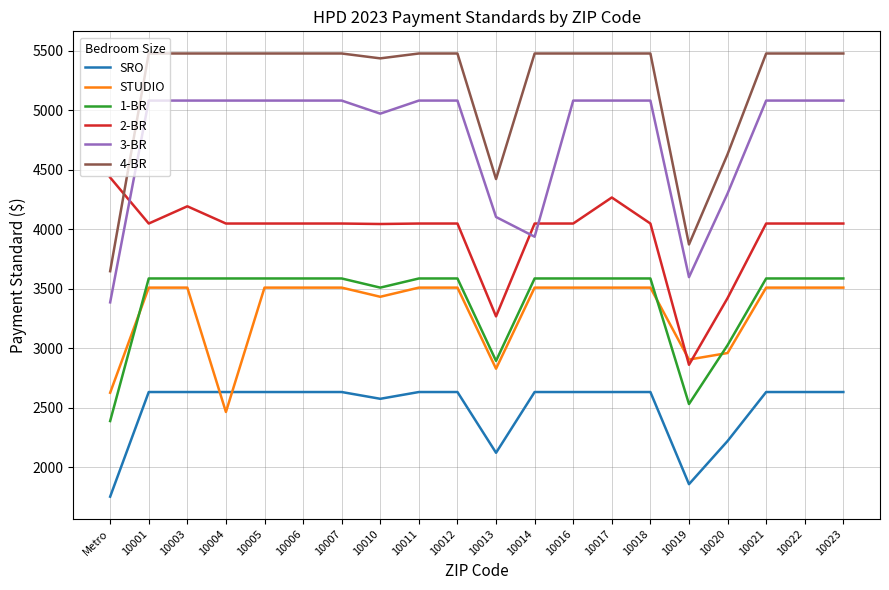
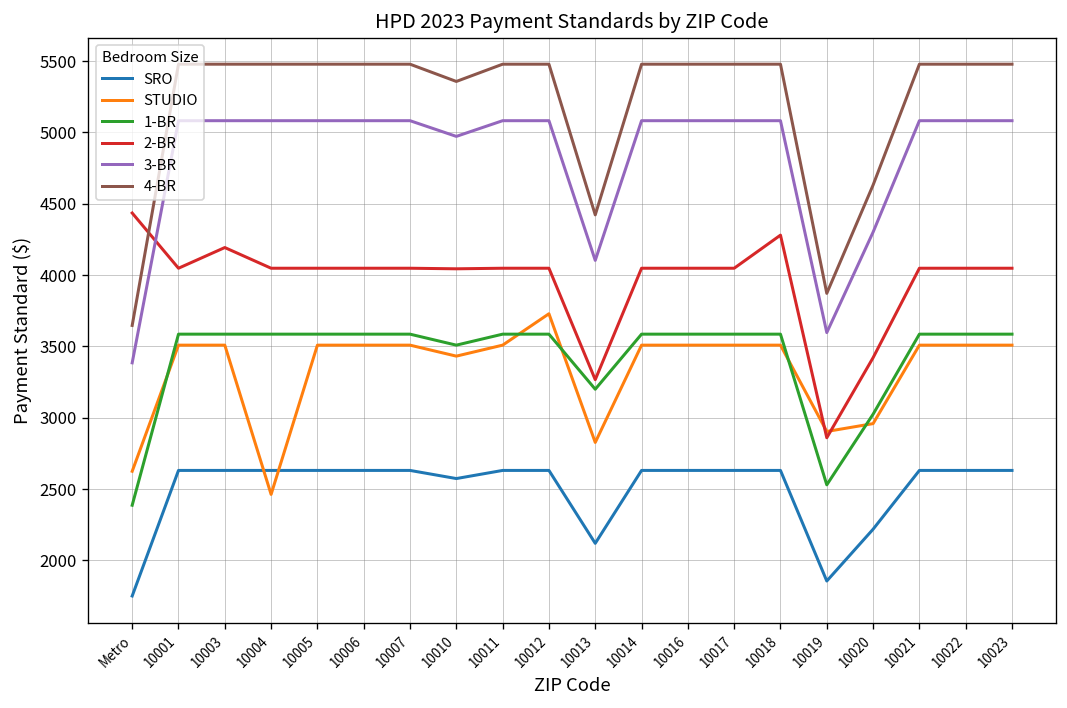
4-BR, 10010: 5440 -> 5360
STUDIO, 10012: 3510 -> 3730
1-BR, 10013: 2890 -> 3200
3-BR, 10014: 3940 -> 5080
2-BR, 10017: 4270 -> 4050
2-BR, 10018: 4050 -> 4280
